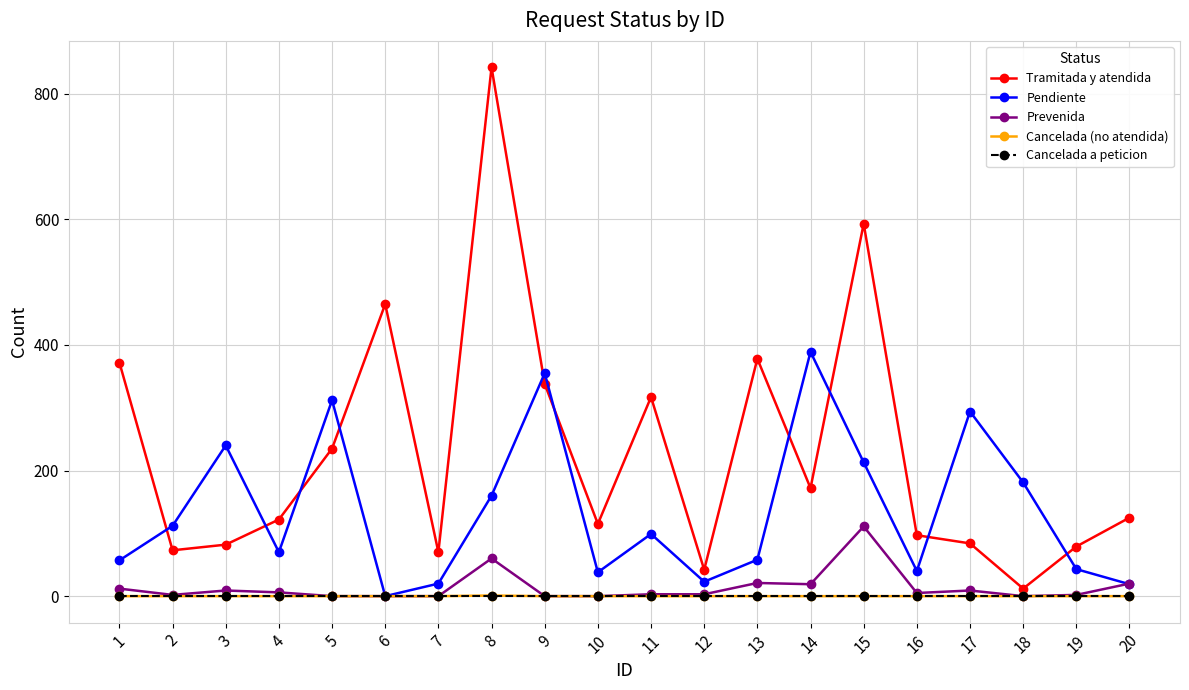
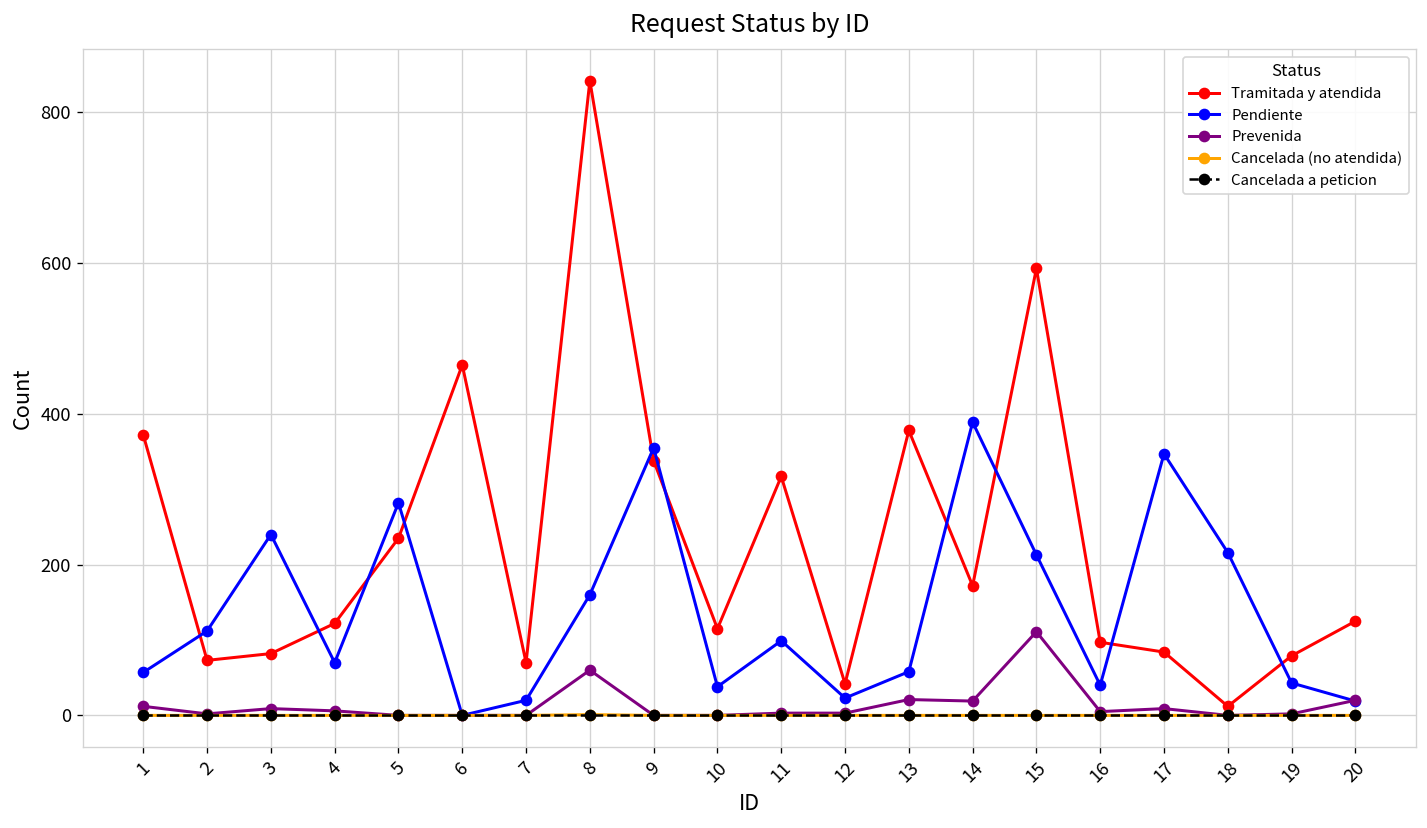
Pendiente, 5: 310 -> 280
Pendiente, 17: 290 -> 350
Pendiente, 18: 180 -> 220
